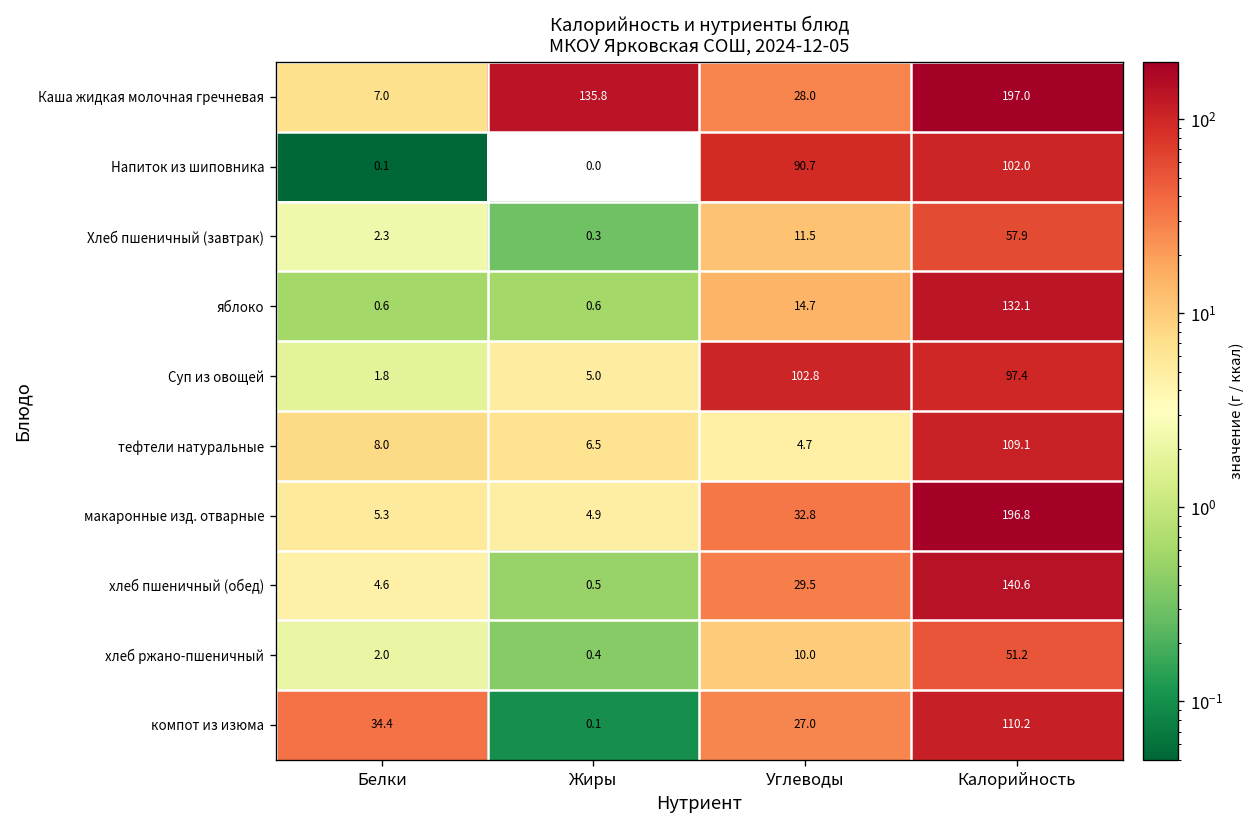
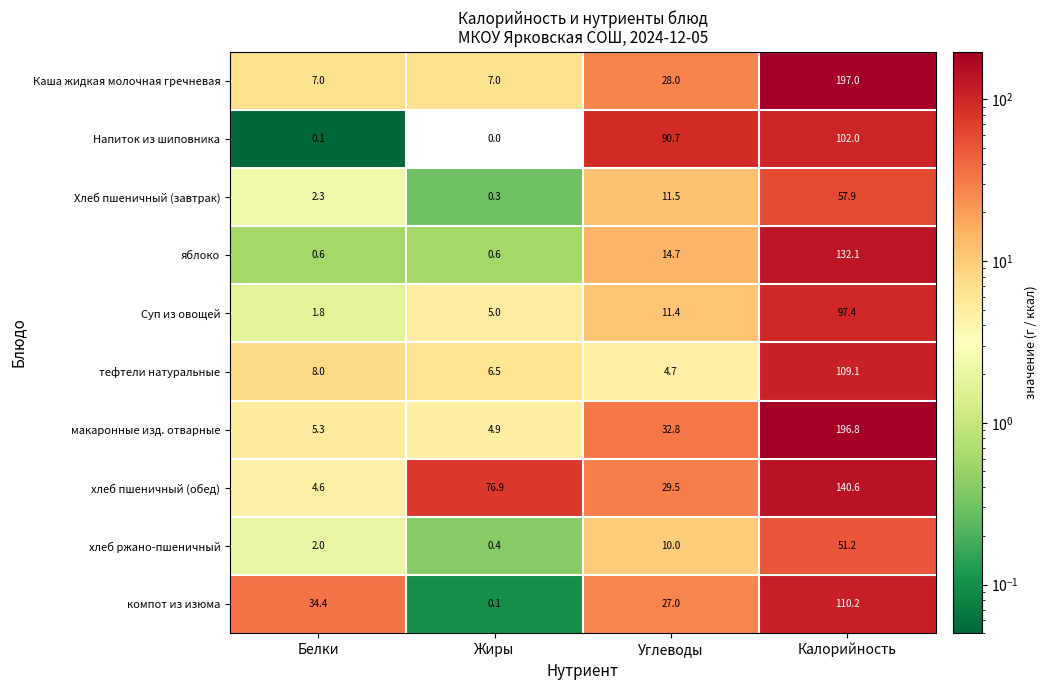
Каша жидкая молочная гречневая, Жиры: 135.8 -> 7.0
Суп из овощей, Углеводы: 102.8 -> 11.4
хлеб пшеничный (обед), Жиры: 0.5 -> 76.9
